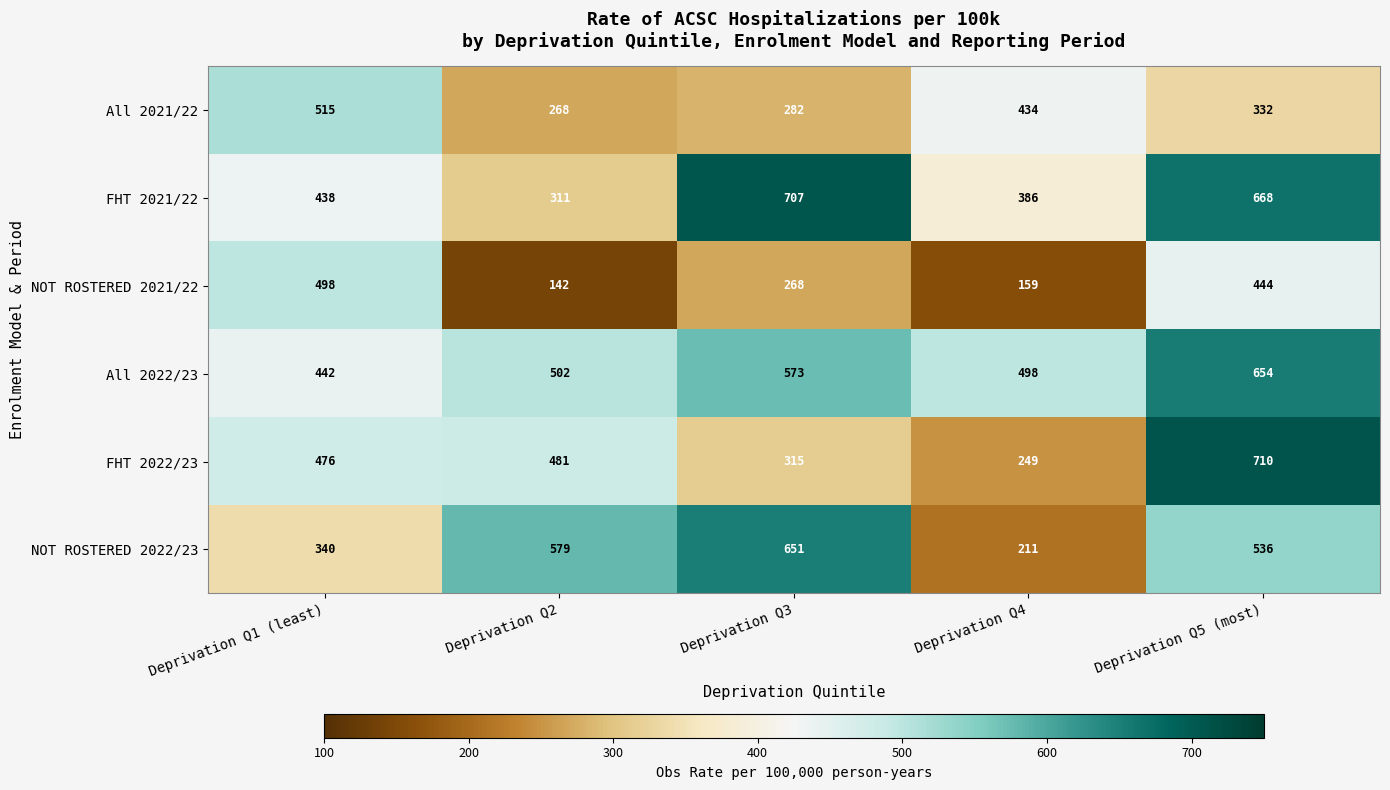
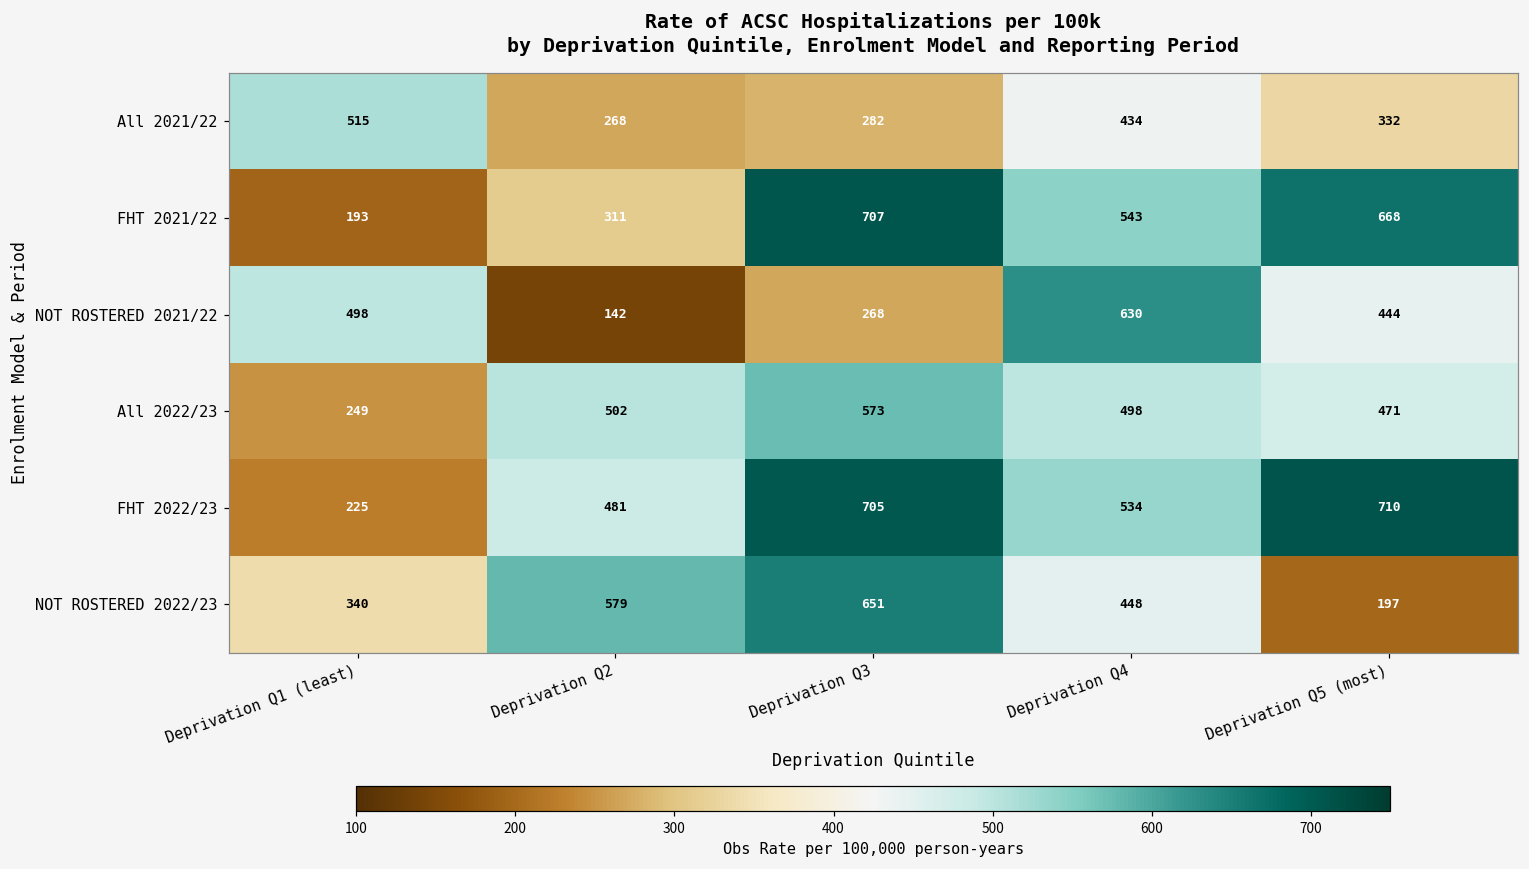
FHT 2021/22, Deprivation Q1 (least): 438 -> 193
FHT 2021/22, Deprivation Q4: 386 -> 543
NOT ROSTERED 2021/22, Deprivation Q4: 159 -> 630
All 2022/23, Deprivation Q1 (least): 442 -> 249
All 2022/23, Deprivation Q5 (most): 654 -> 471
FHT 2022/23, Deprivation Q1 (least): 476 -> 225
FHT 2022/23, Deprivation Q3: 315 -> 705
FHT 2022/23, Deprivation Q4: 249 -> 534
NOT ROSTERED 2022/23, Deprivation Q4: 211 -> 448
NOT ROSTERED 2022/23, Deprivation Q5 (most): 536 -> 197
